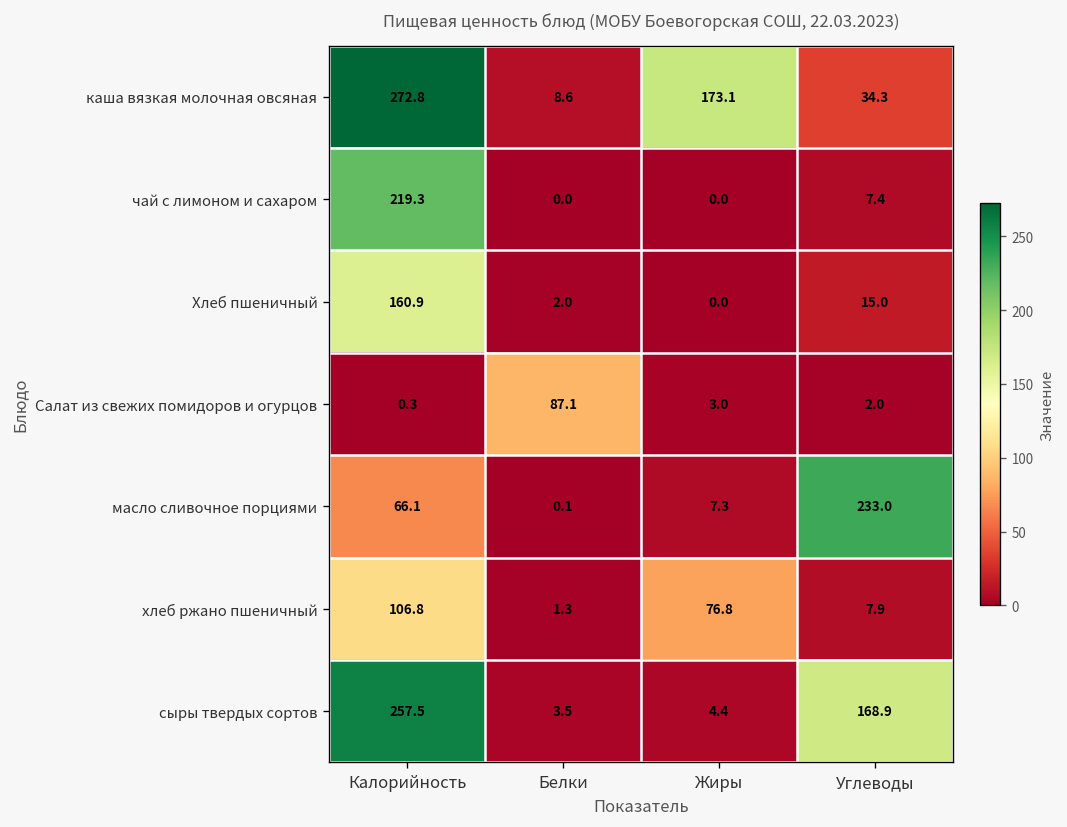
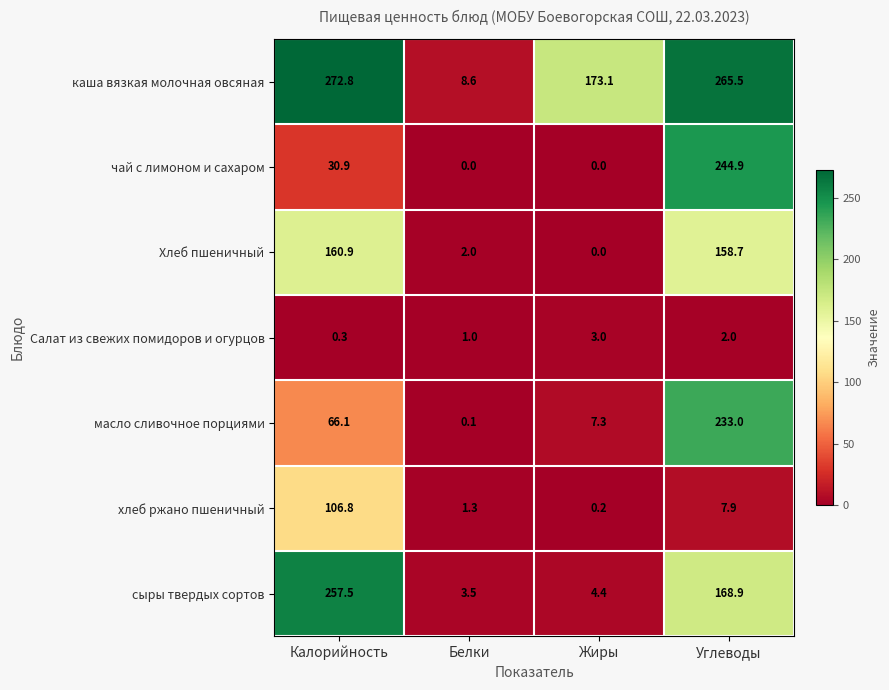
каша вязкая молочная овсяная, Углеводы: 34.3 -> 265.5
чай с лимоном и сахаром, Калорийность: 219.3 -> 30.9
чай с лимоном и сахаром, Углеводы: 7.4 -> 244.9
Хлеб пшеничный, Углеводы: 15.0 -> 158.7
Салат из свежих помидоров и огурцов, Белки: 87.1 -> 1.0
хлеб ржано пшеничный, Жиры: 76.8 -> 0.2
